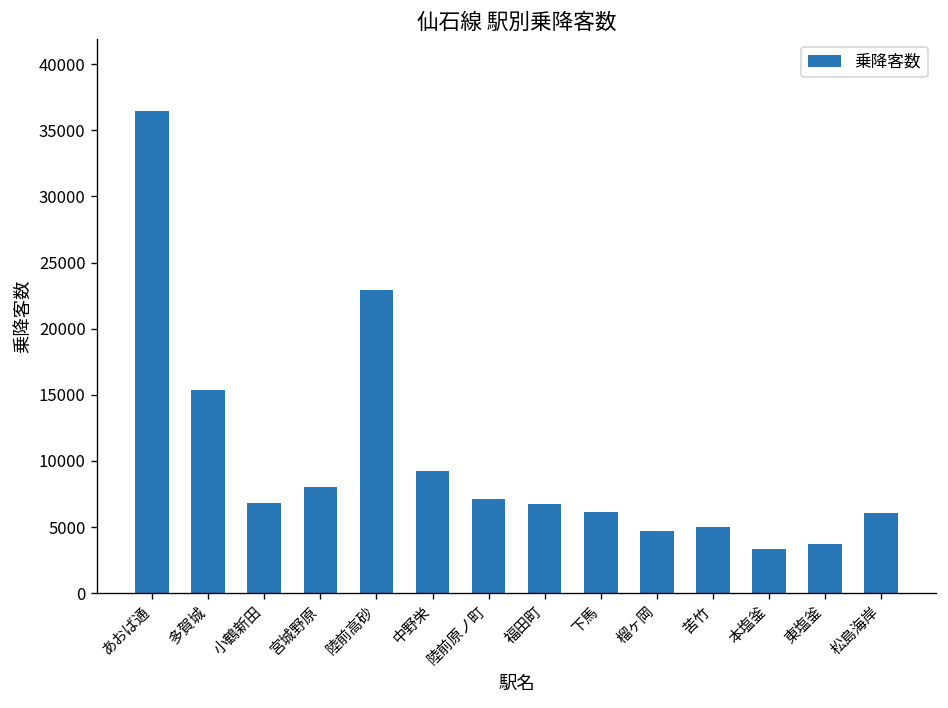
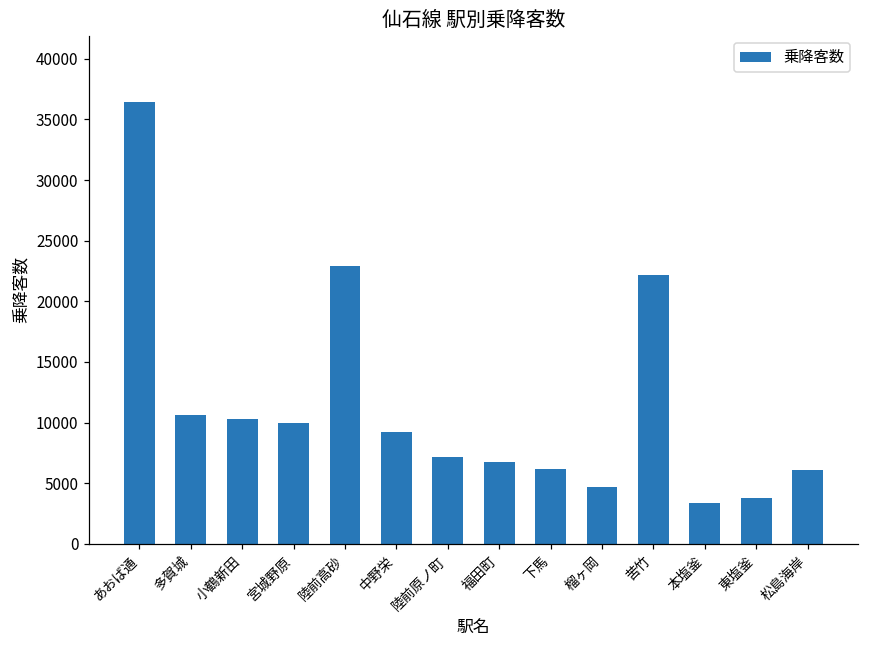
多賀城: 15300 -> 10600
小鶴新田: 6800 -> 10300
宮城野原: 8000 -> 9900
苦竹: 5000 -> 22200
